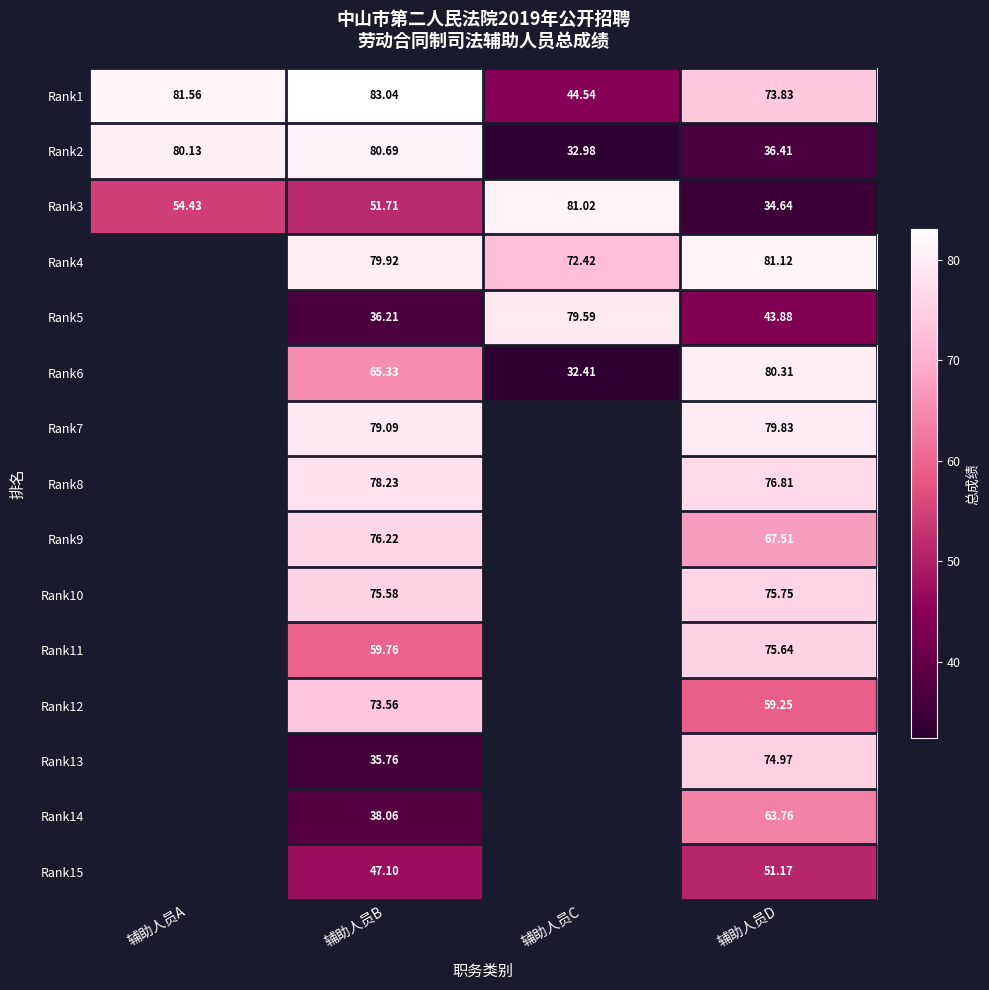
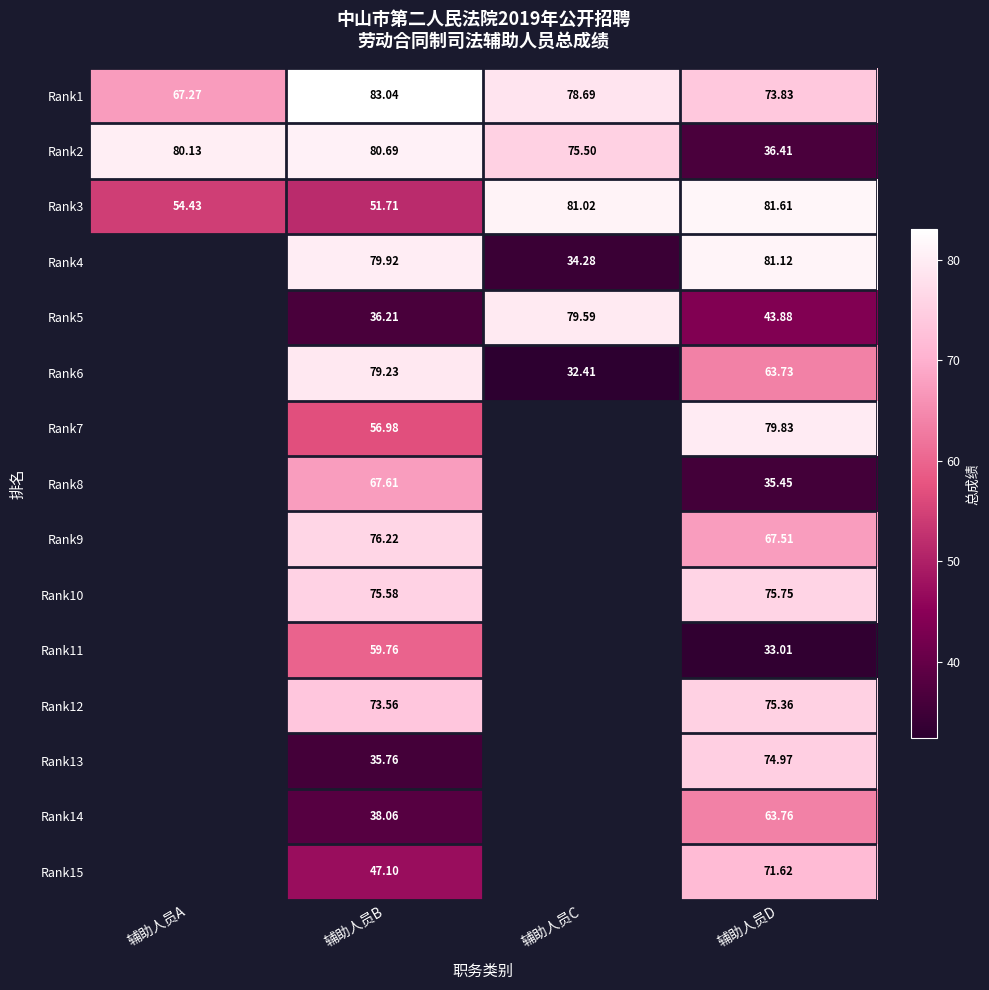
Rank1, 辅助人员A: 81.56 -> 67.27
Rank1, 辅助人员C: 44.54 -> 78.69
Rank2, 辅助人员C: 32.98 -> 75.50
Rank3, 辅助人员D: 34.64 -> 81.61
Rank4, 辅助人员C: 72.42 -> 34.28
Rank6, 辅助人员B: 65.33 -> 79.23
Rank6, 辅助人员D: 80.31 -> 63.73
Rank7, 辅助人员B: 79.09 -> 56.98
Rank8, 辅助人员B: 78.23 -> 67.61
Rank8, 辅助人员D: 76.81 -> 35.45
Rank11, 辅助人员D: 75.64 -> 33.01
Rank12, 辅助人员D: 59.25 -> 75.36
Rank15, 辅助人员D: 51.17 -> 71.62
